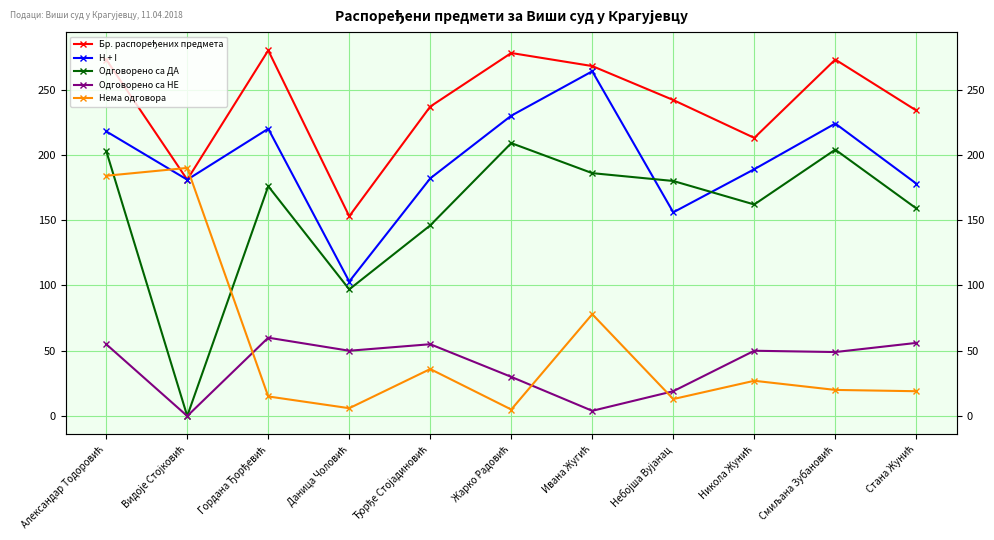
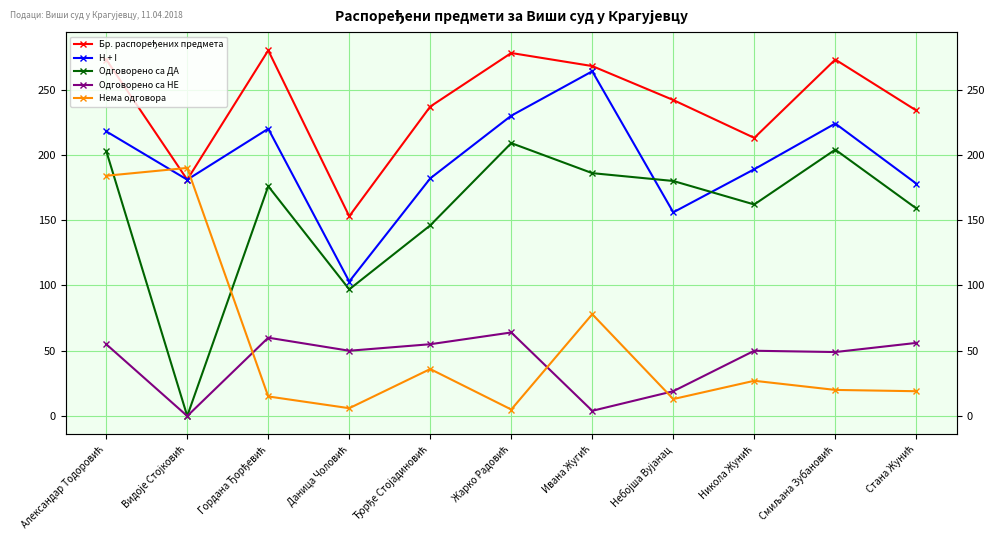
Одговорено са НЕ, Жарко Радовић: 30 -> 64
